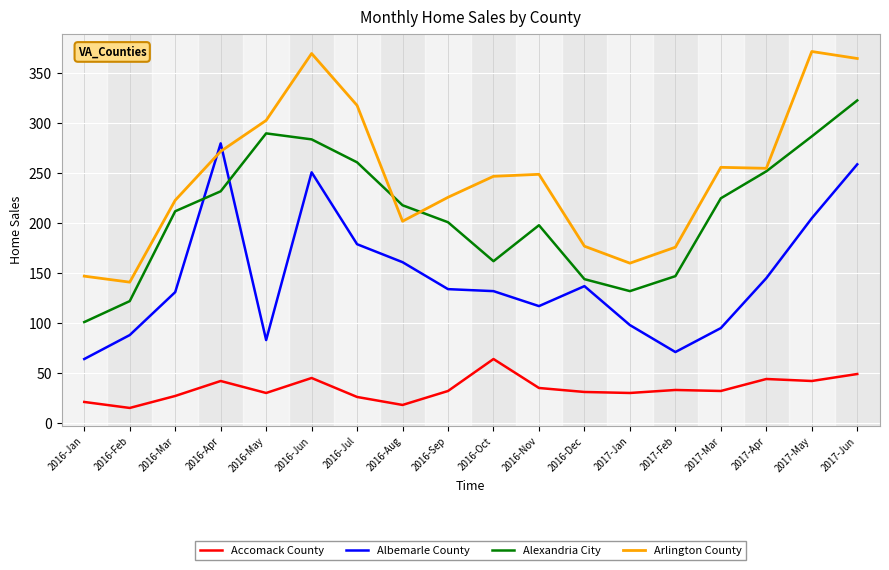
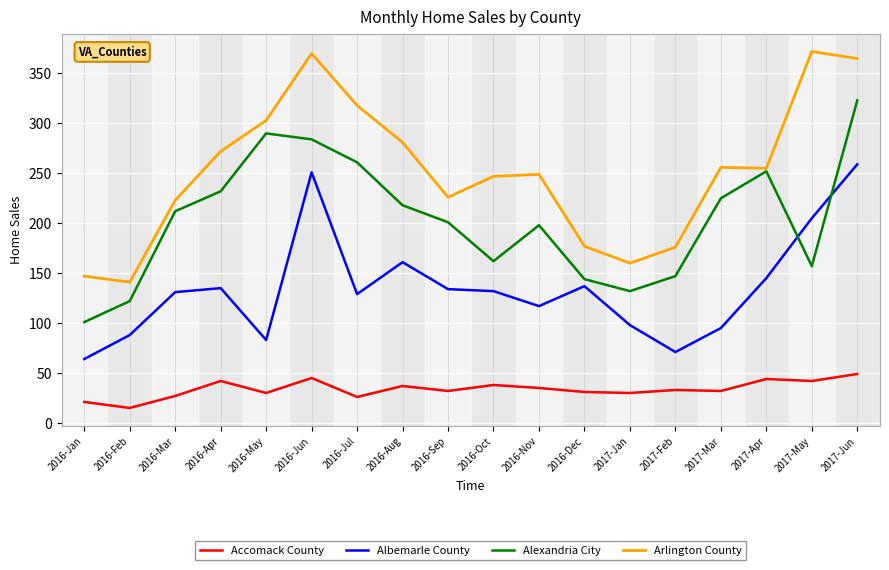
Albemarle County, 2016-Apr: 280 -> 140
Albemarle County, 2016-Jul: 180 -> 130
Accomack County, 2016-Aug: 20 -> 40
Arlington County, 2016-Aug: 200 -> 280
Accomack County, 2016-Oct: 60 -> 40
Alexandria City, 2017-May: 290 -> 160
